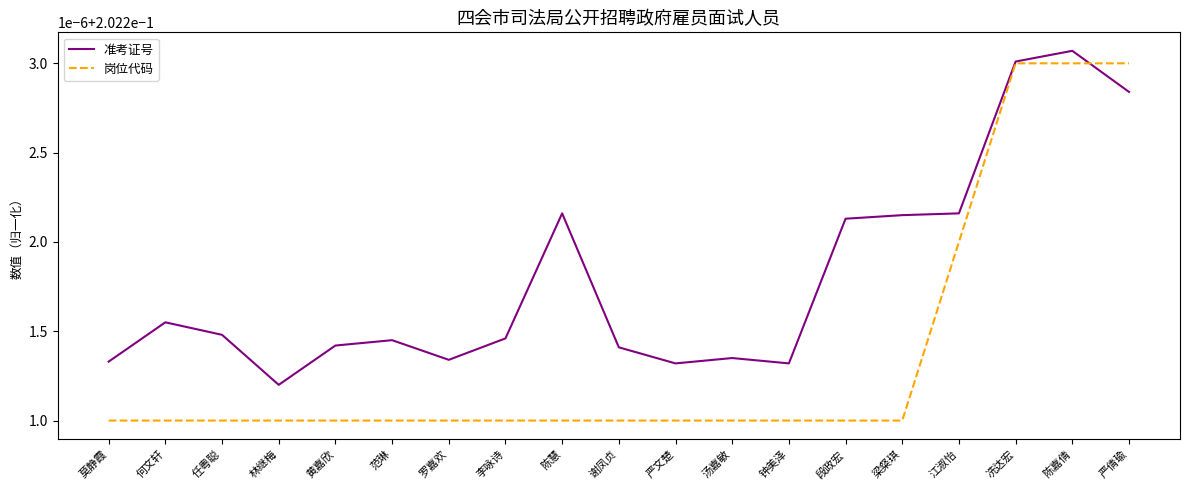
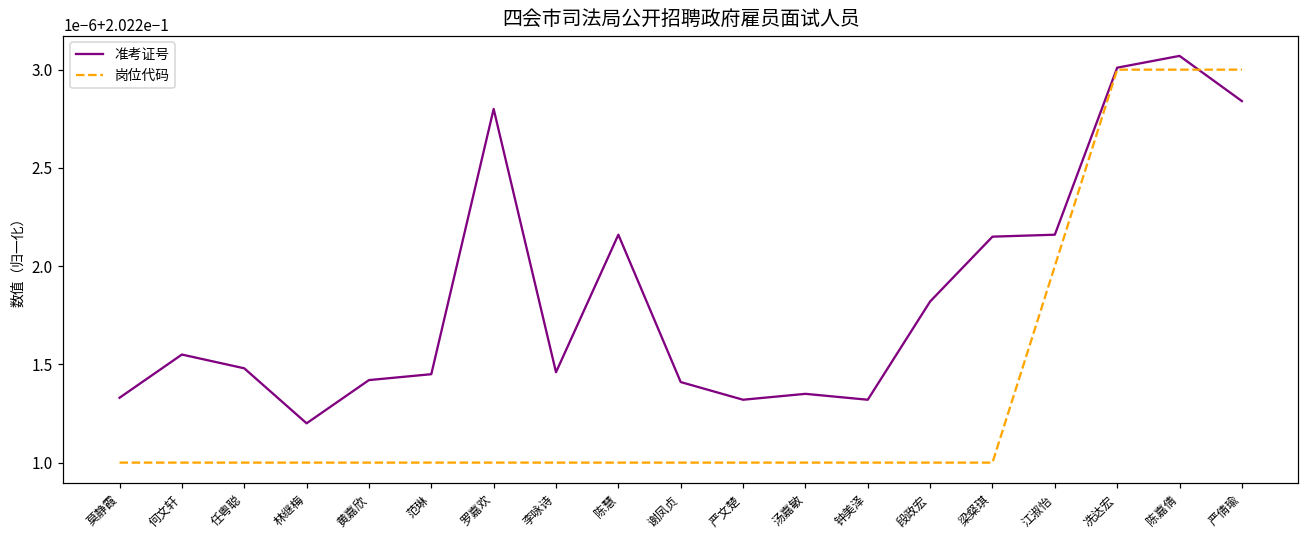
准考证号, 罗嘉欢: 0.20220134 -> 0.20220280
准考证号, 段政宏: 0.20220213 -> 0.20220182
